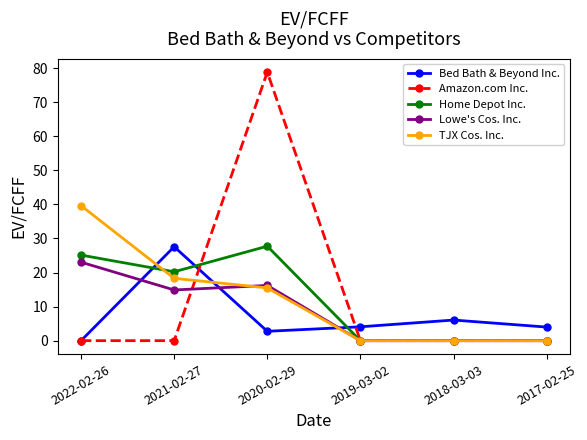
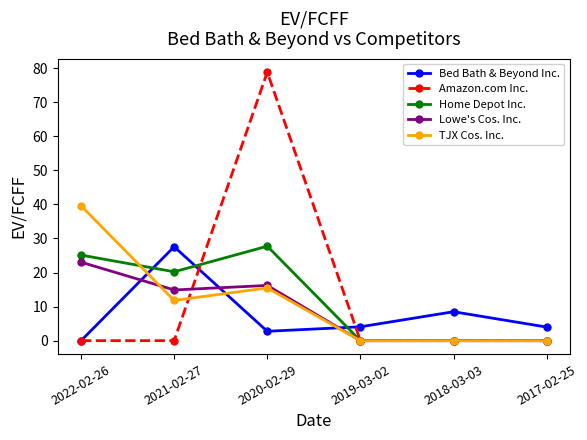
TJX Cos. Inc., 2021-02-27: 18 -> 12
Bed Bath & Beyond Inc., 2018-03-03: 6 -> 8
